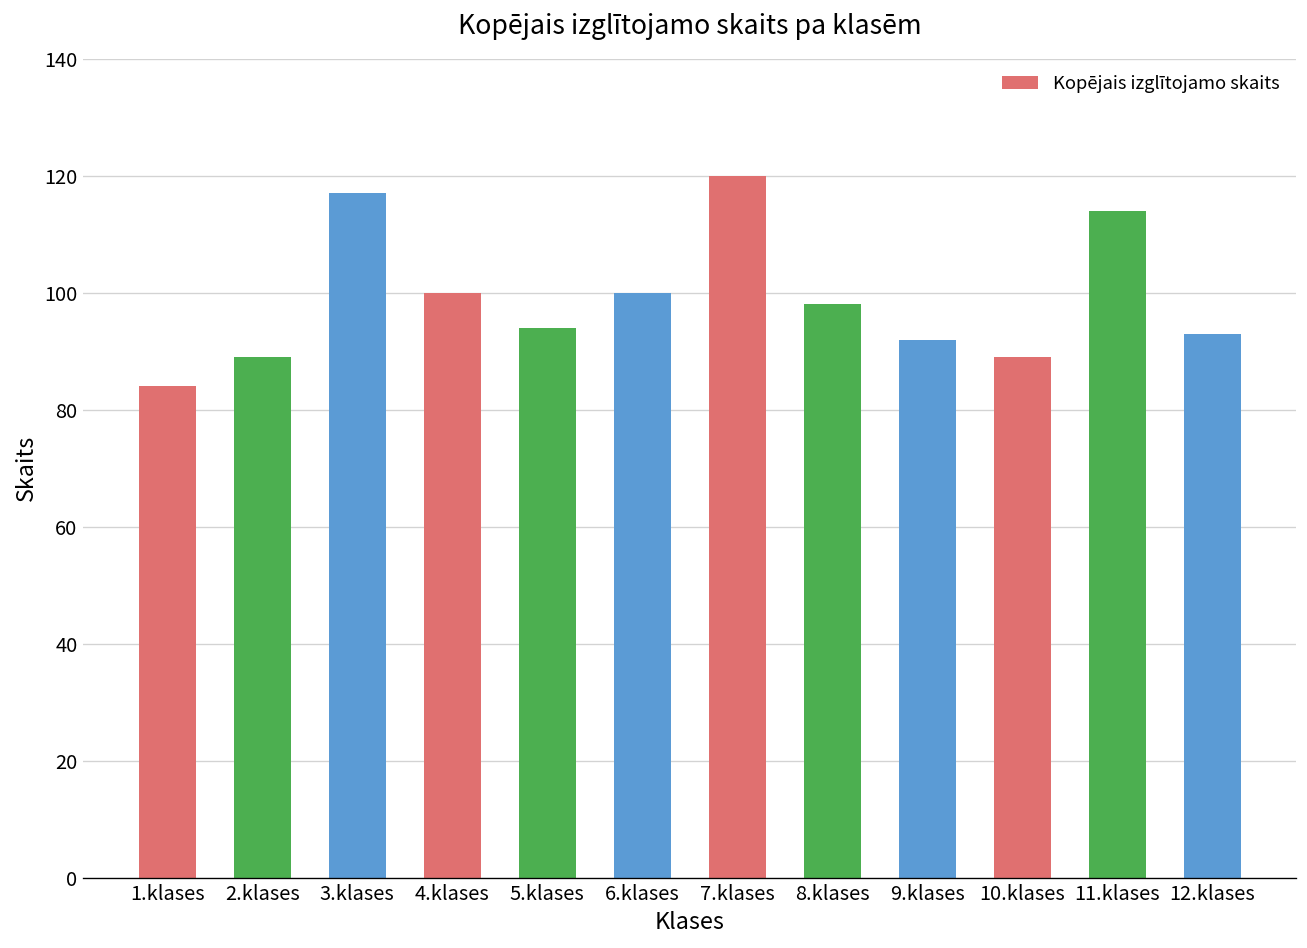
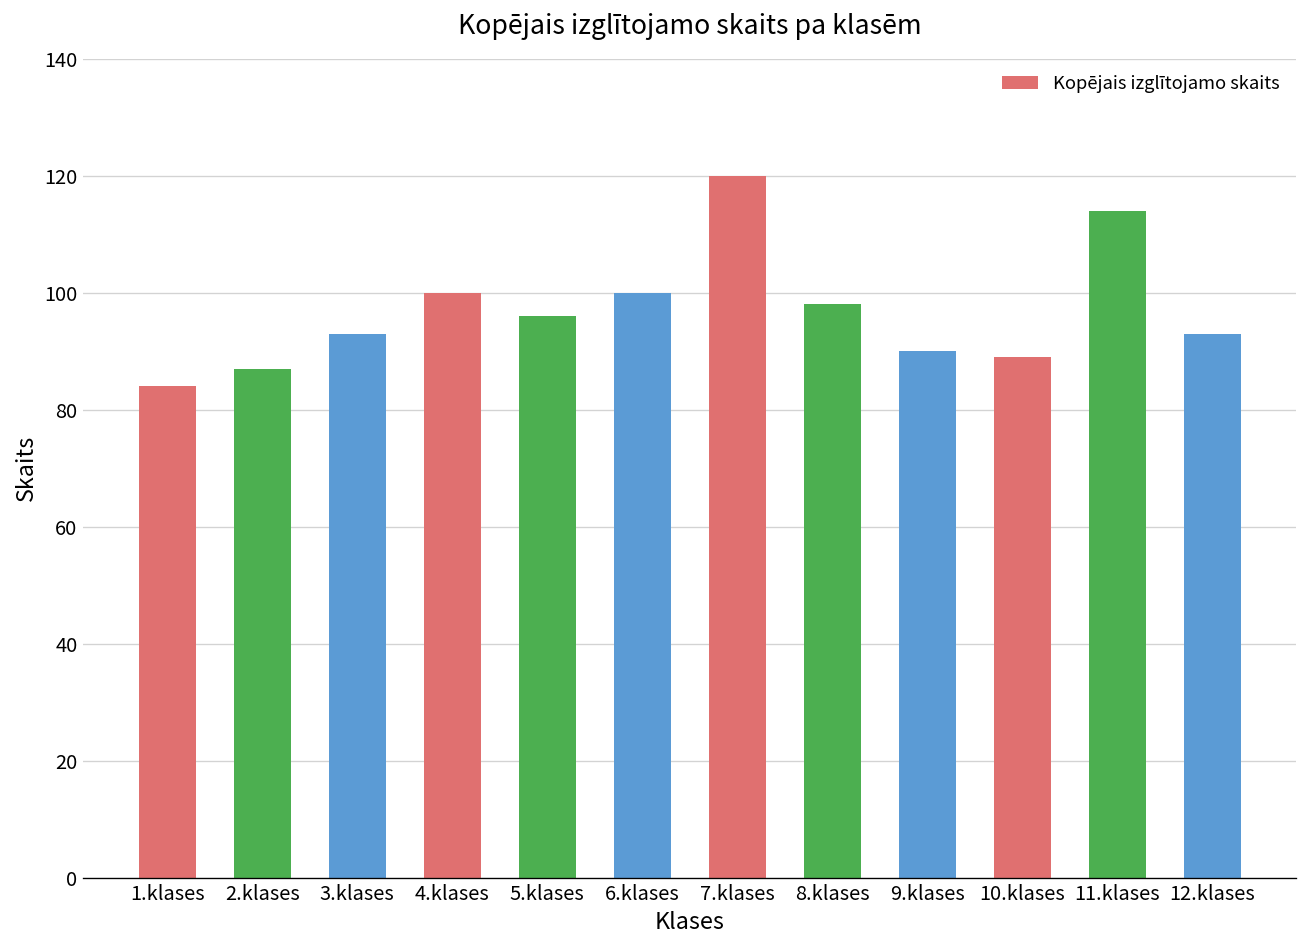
2.klases: 89 -> 87
3.klases: 117 -> 93
5.klases: 94 -> 96
9.klases: 92 -> 90
